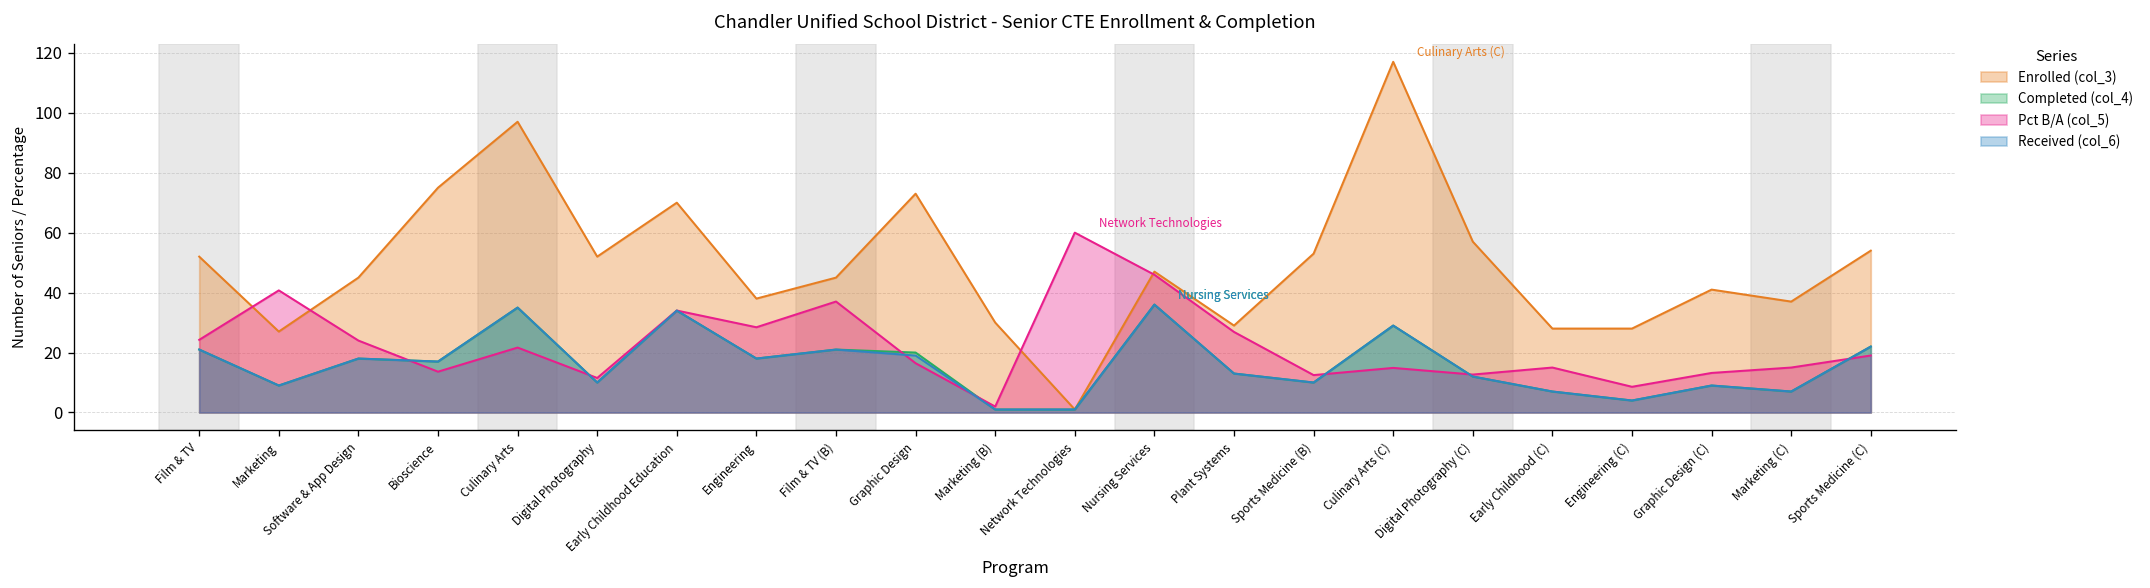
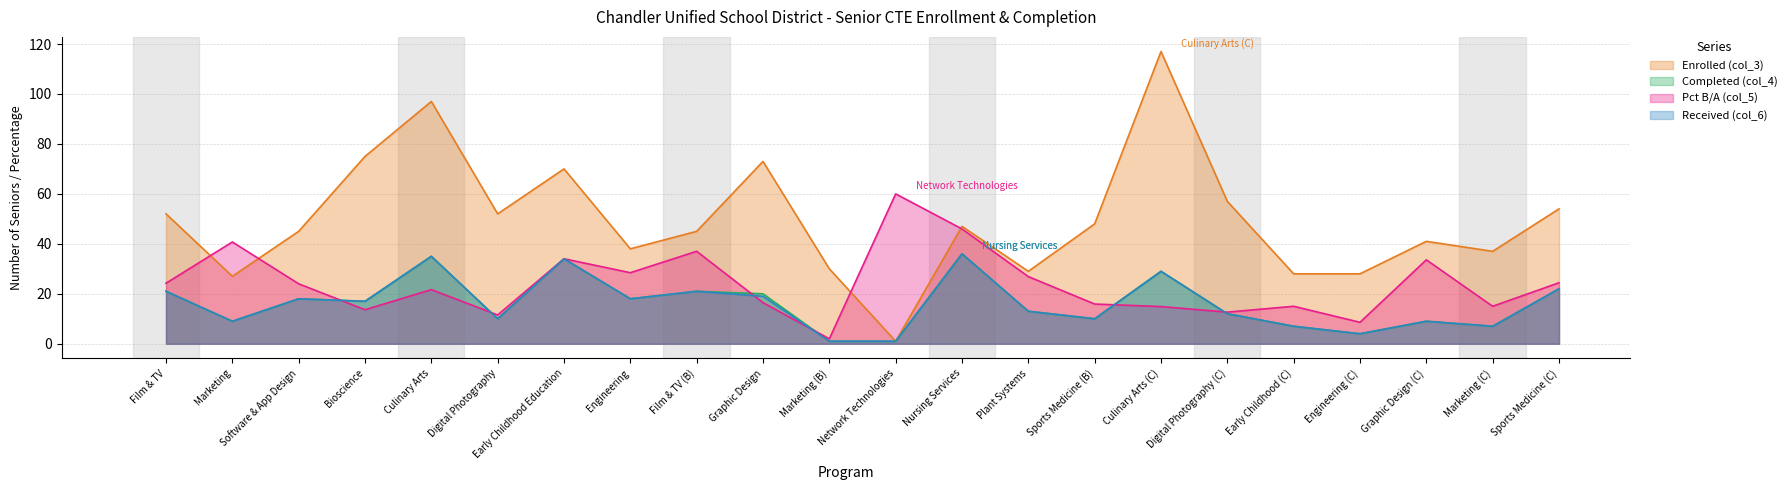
Enrolled (col_3), Sports Medicine (B): 53 -> 48
Pct B/A (col_5), Sports Medicine (B): 12 -> 16
Pct B/A (col_5), Graphic Design (C): 13 -> 34
Pct B/A (col_5), Sports Medicine (C): 19 -> 24
